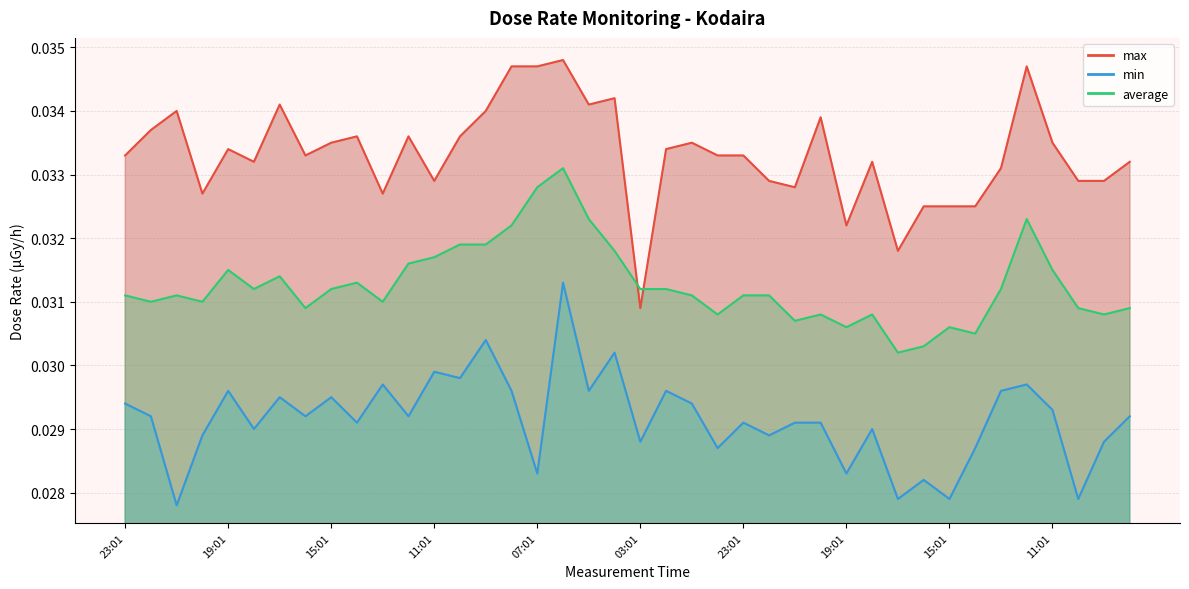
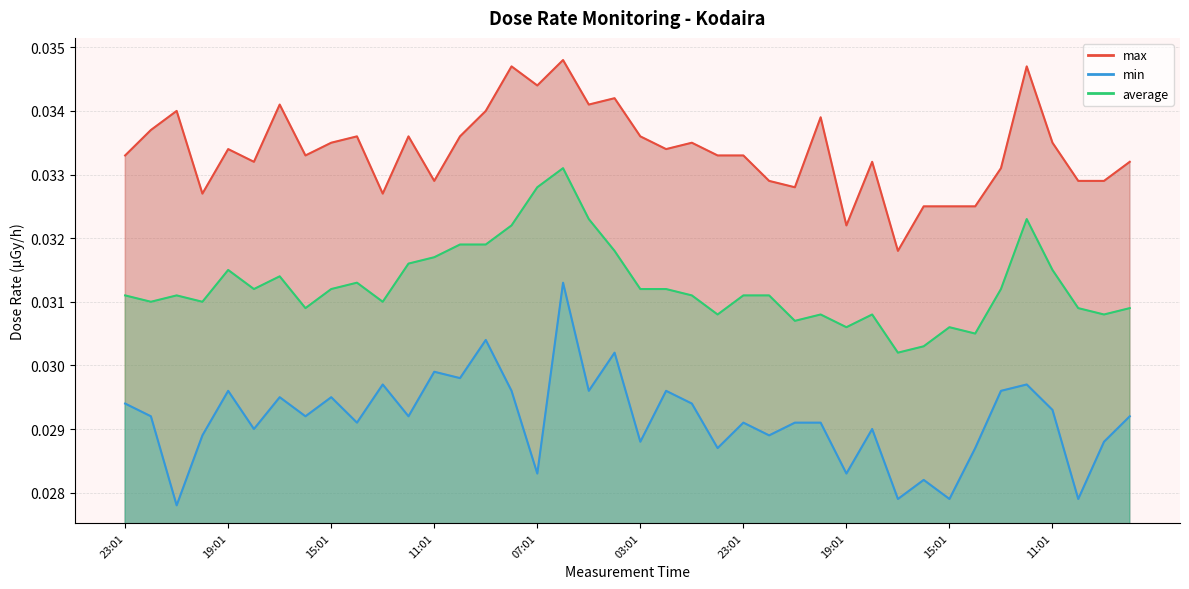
max, 07:01: 0.0347 -> 0.0344
max, 03:01: 0.0309 -> 0.0336
